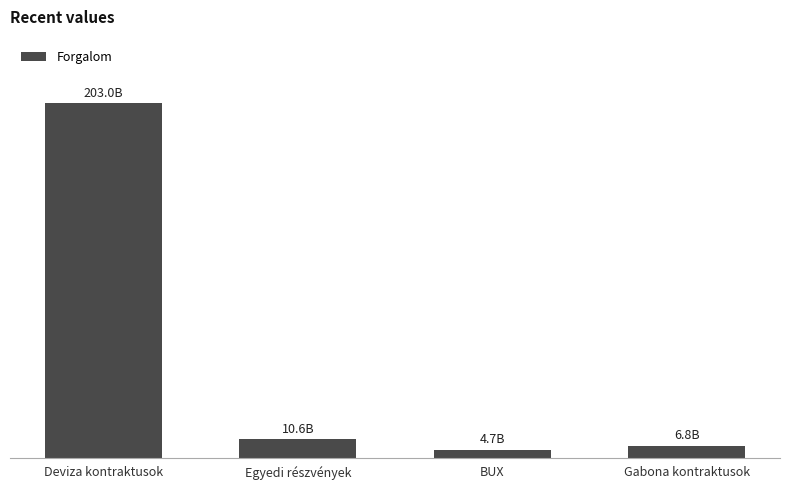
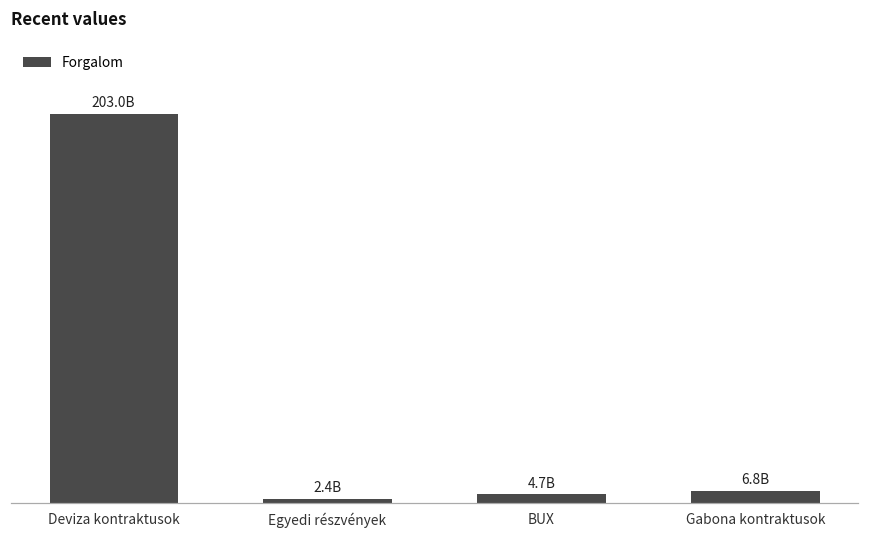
Egyedi részvények: 10.6B -> 2.4B
